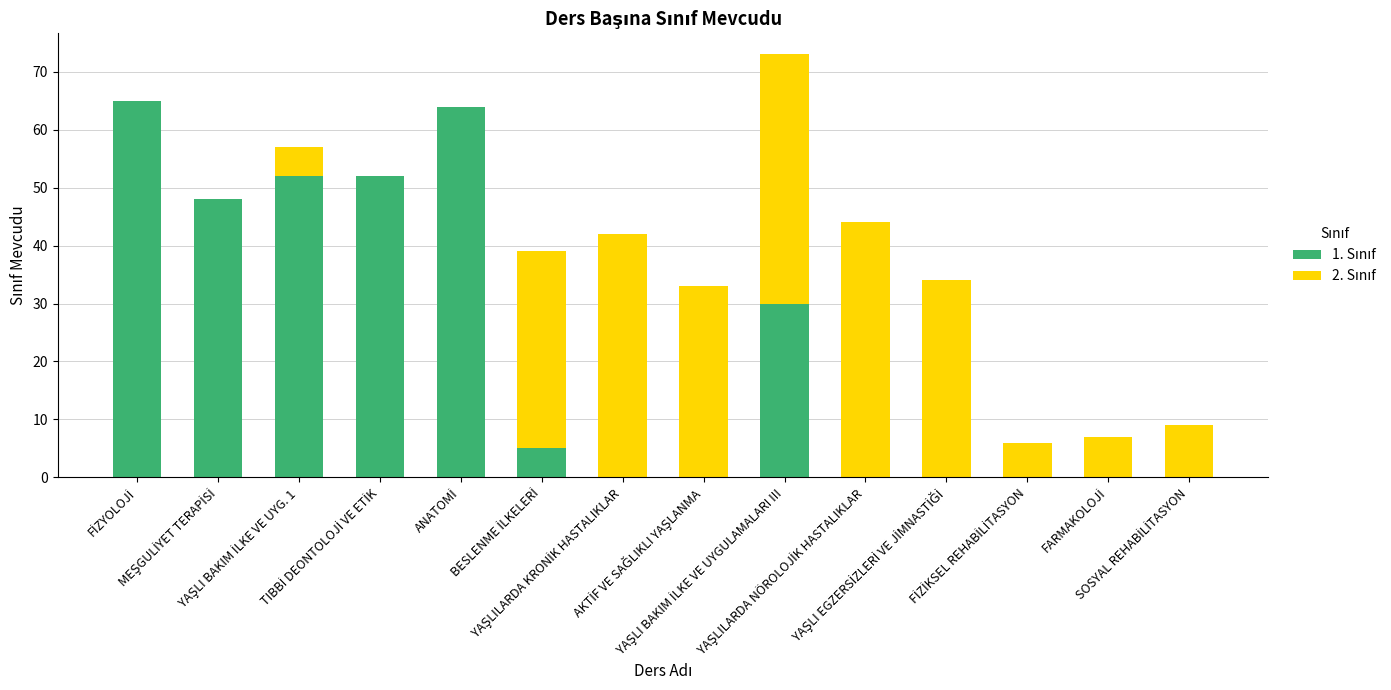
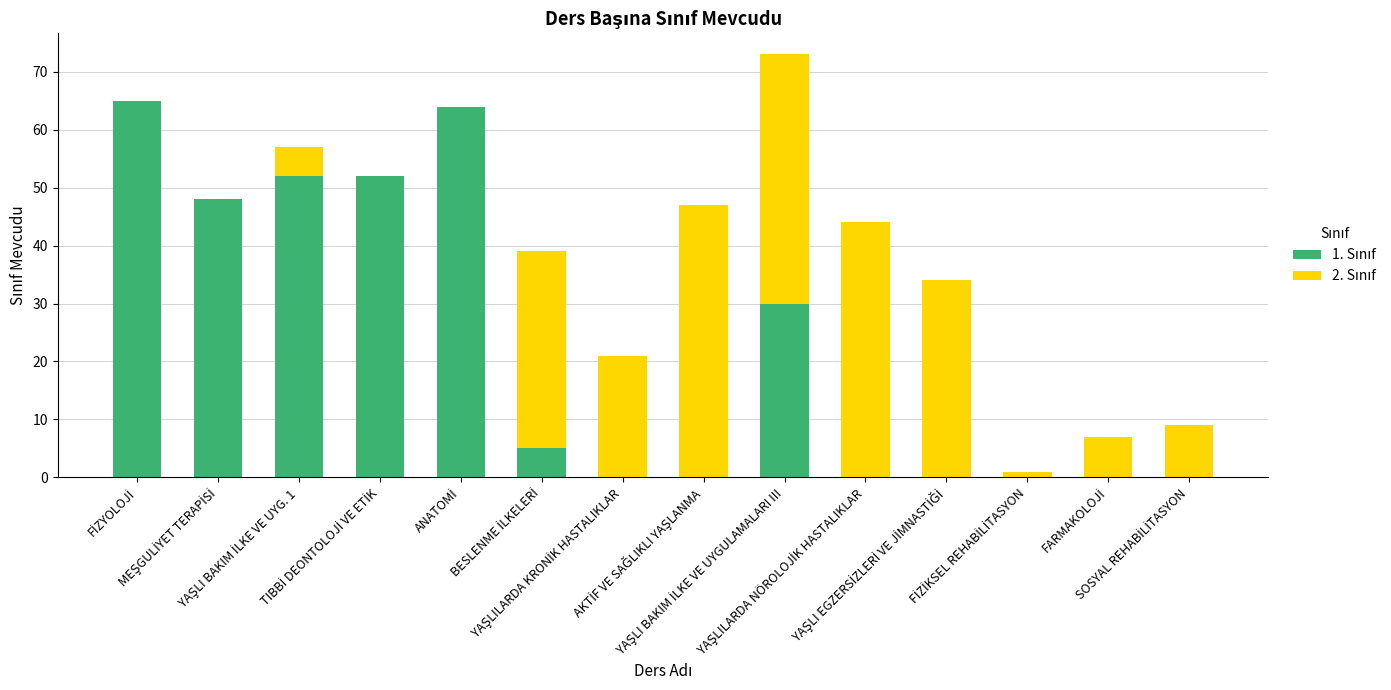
2. Sınıf, YAŞLILARDA KRONİK HASTALIKLAR: 42 -> 21
2. Sınıf, AKTİF VE SAĞLIKLI YAŞLANMA: 33 -> 47
2. Sınıf, FİZİKSEL REHABİLİTASYON: 6 -> 1
